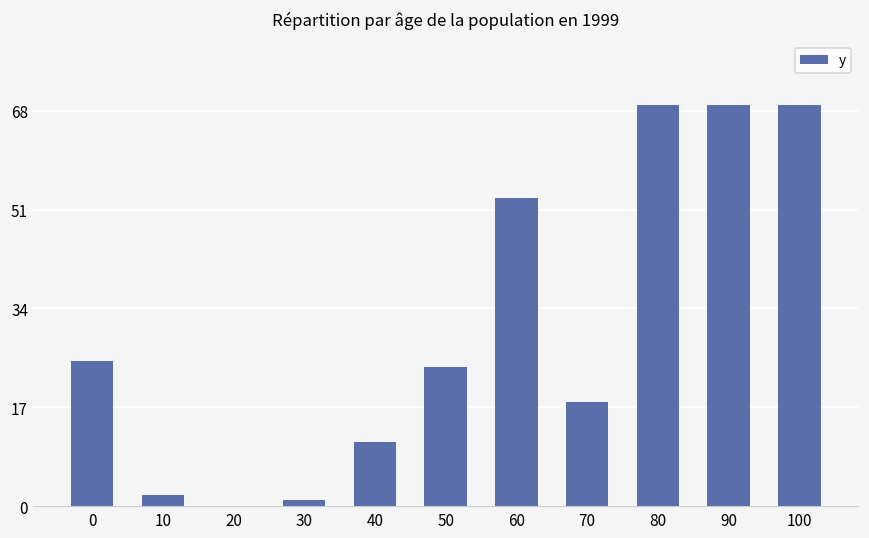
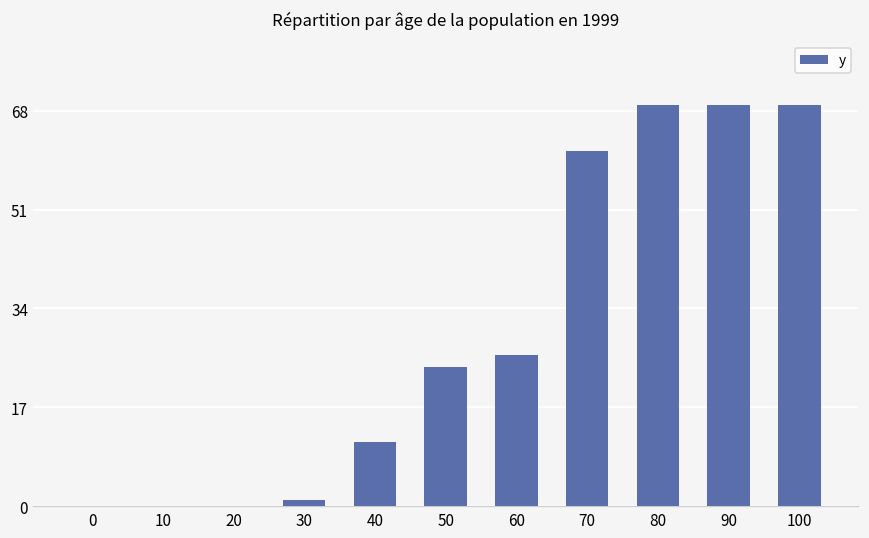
0: 25 -> 0
10: 2 -> 0
60: 53 -> 26
70: 18 -> 61
